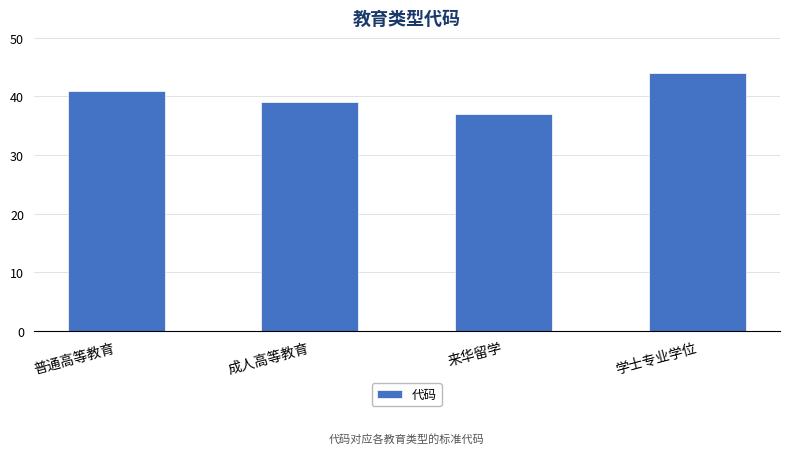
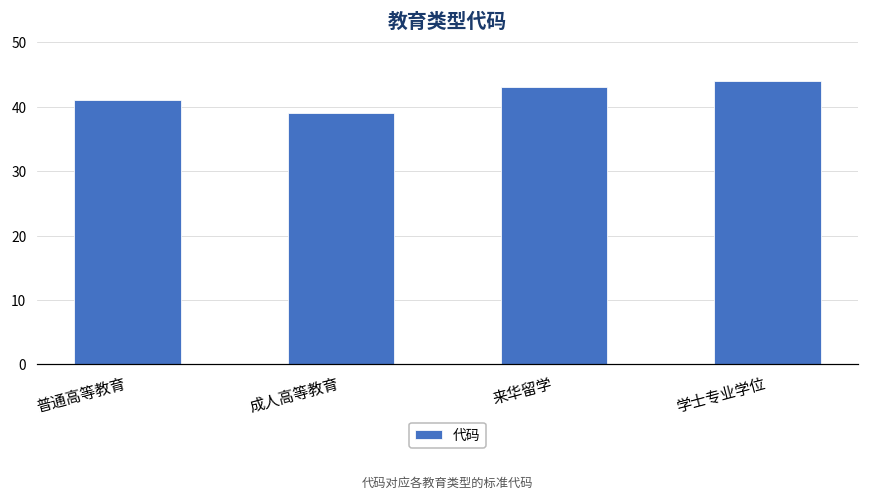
来华留学: 37 -> 43
